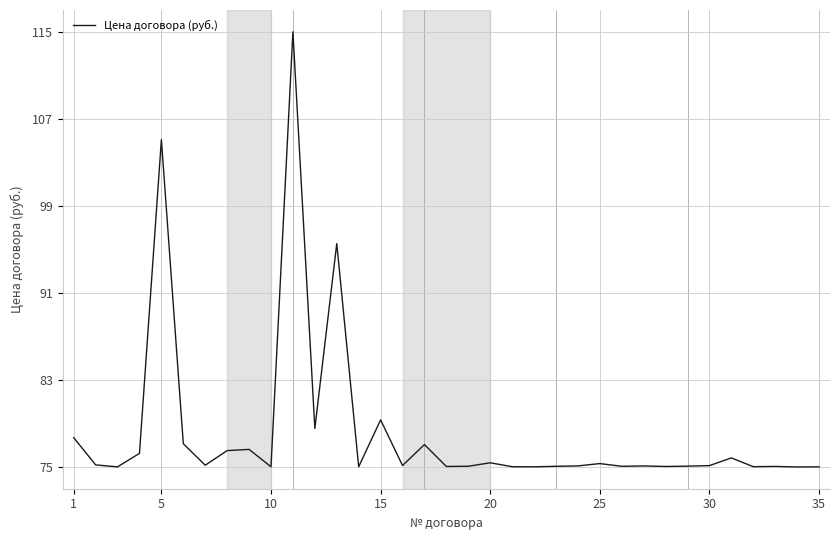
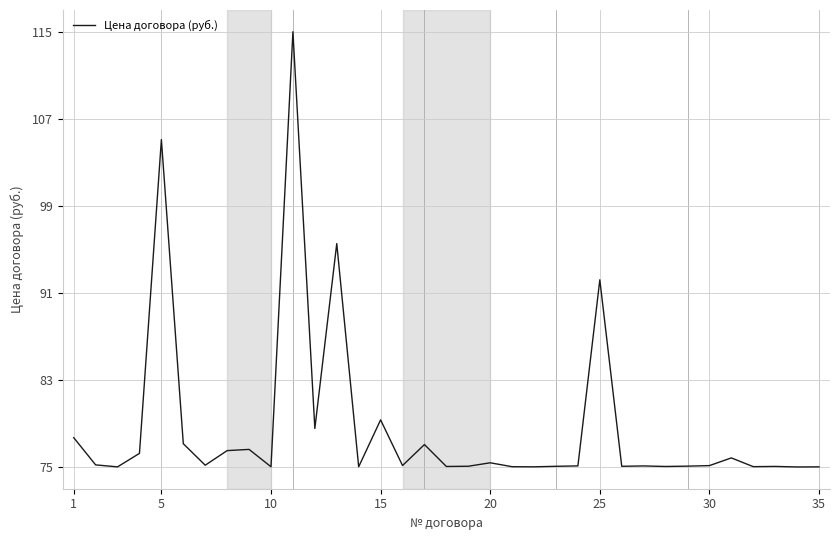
25: 75.3 -> 92.2
